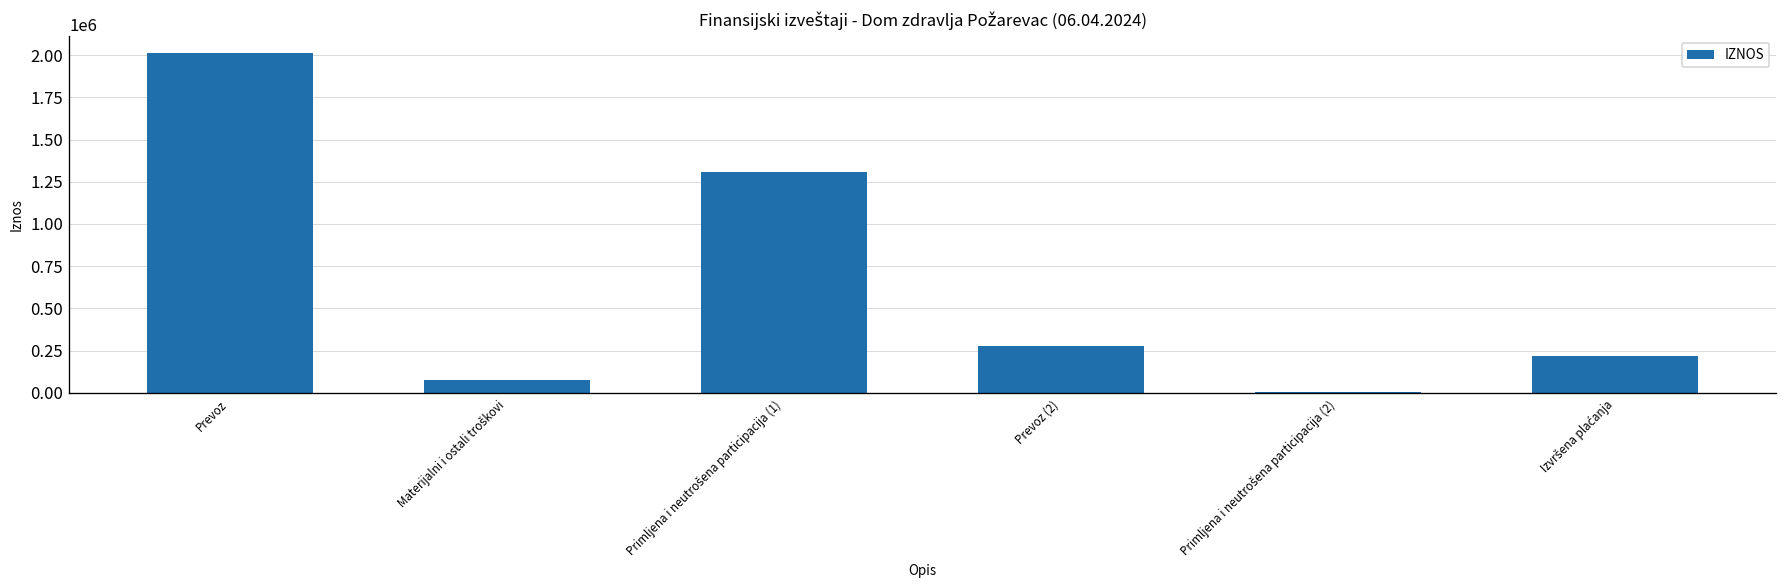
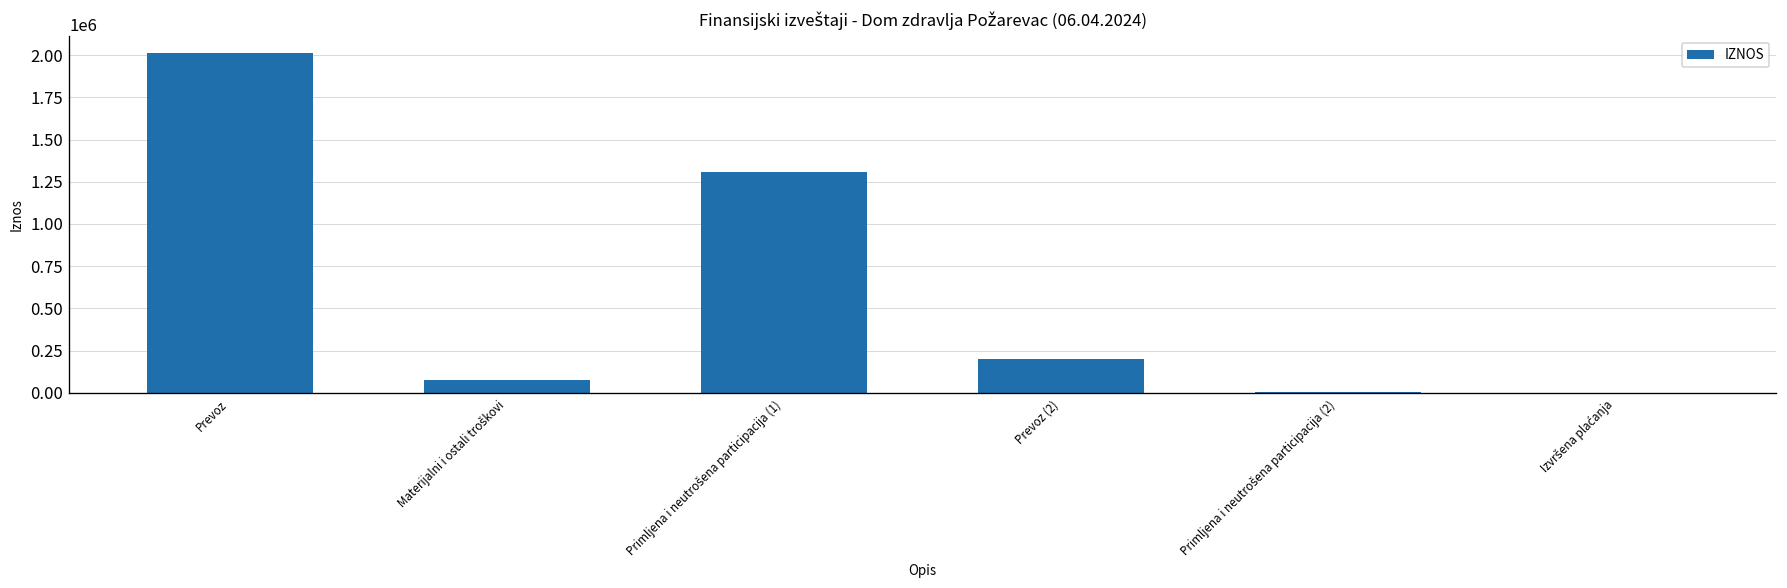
Prevoz (2): 270000 -> 200000
Izvršena plaćanja: 220000 -> 0
